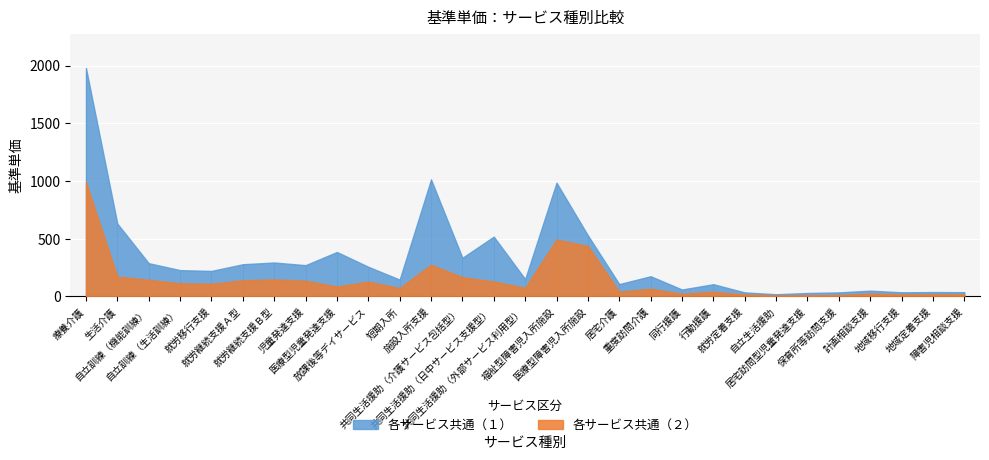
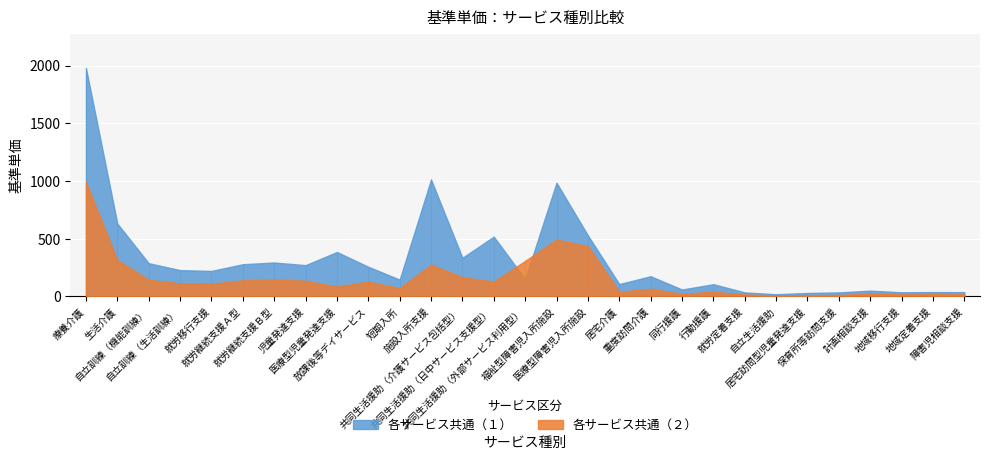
各サービス共通（２）, 生活介護: 170 -> 320
各サービス共通（２）, 共同生活援助（外部サービス利用型）: 80 -> 310
